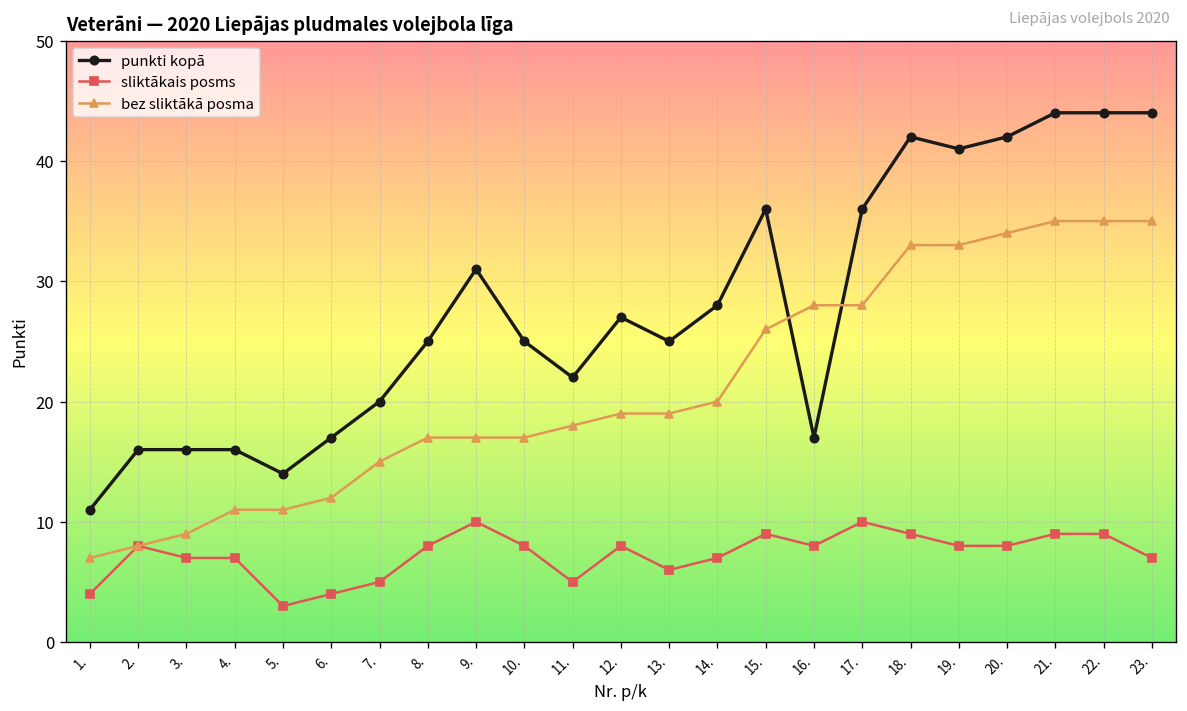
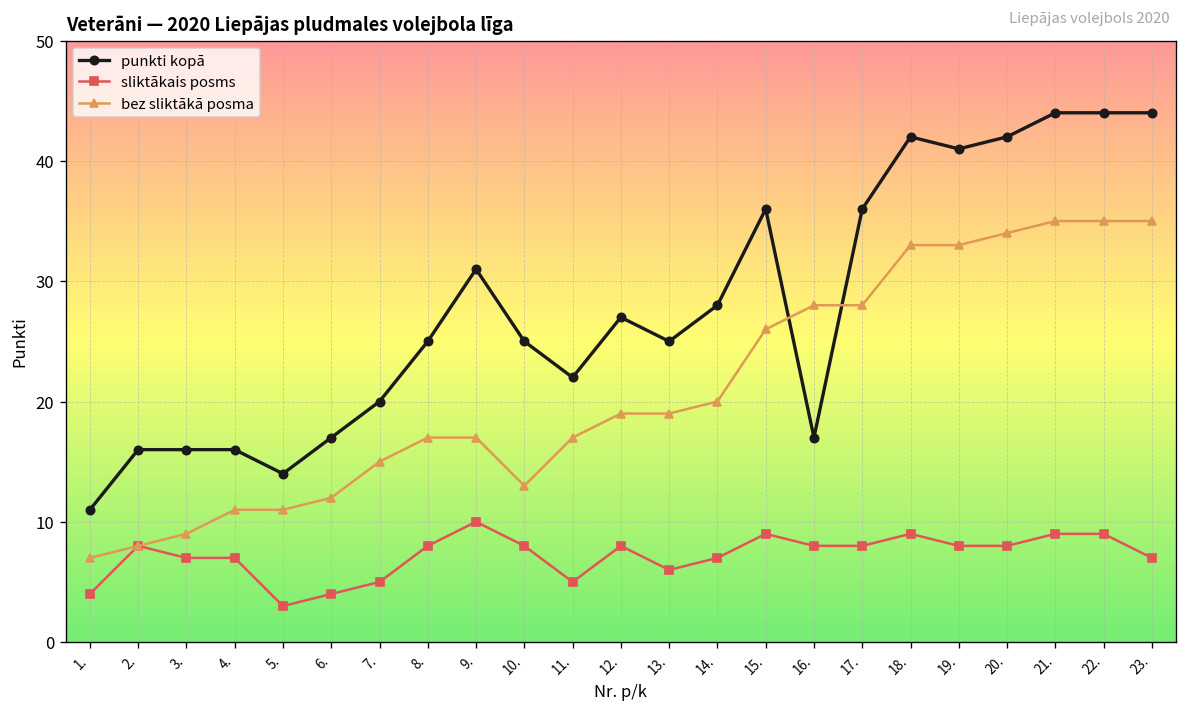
bez sliktākā posma, 10.: 17 -> 13
bez sliktākā posma, 11.: 18 -> 17
sliktākais posms, 17.: 10 -> 8
